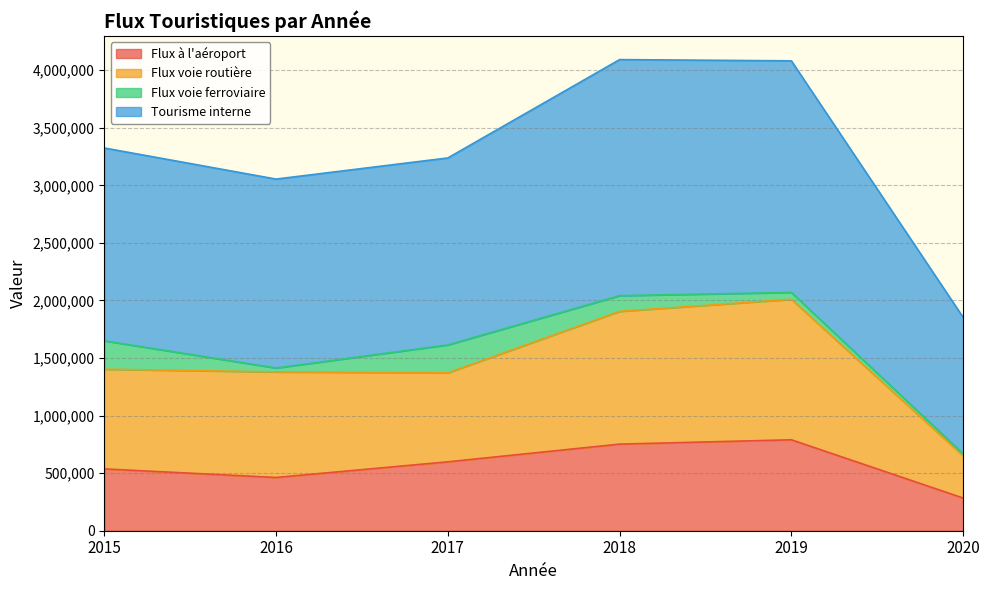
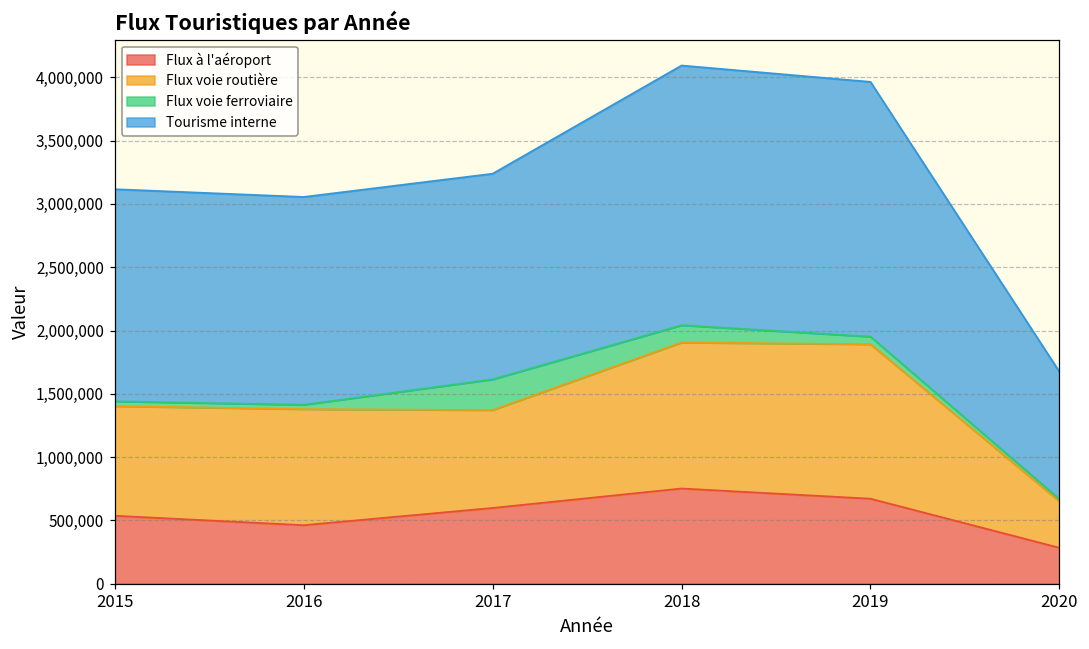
Flux voie ferroviaire, 2015: 250,000 -> 40,000
Flux à l'aéroport, 2019: 790,000 -> 670,000
Tourisme interne, 2020: 1,190,000 -> 1,010,000
